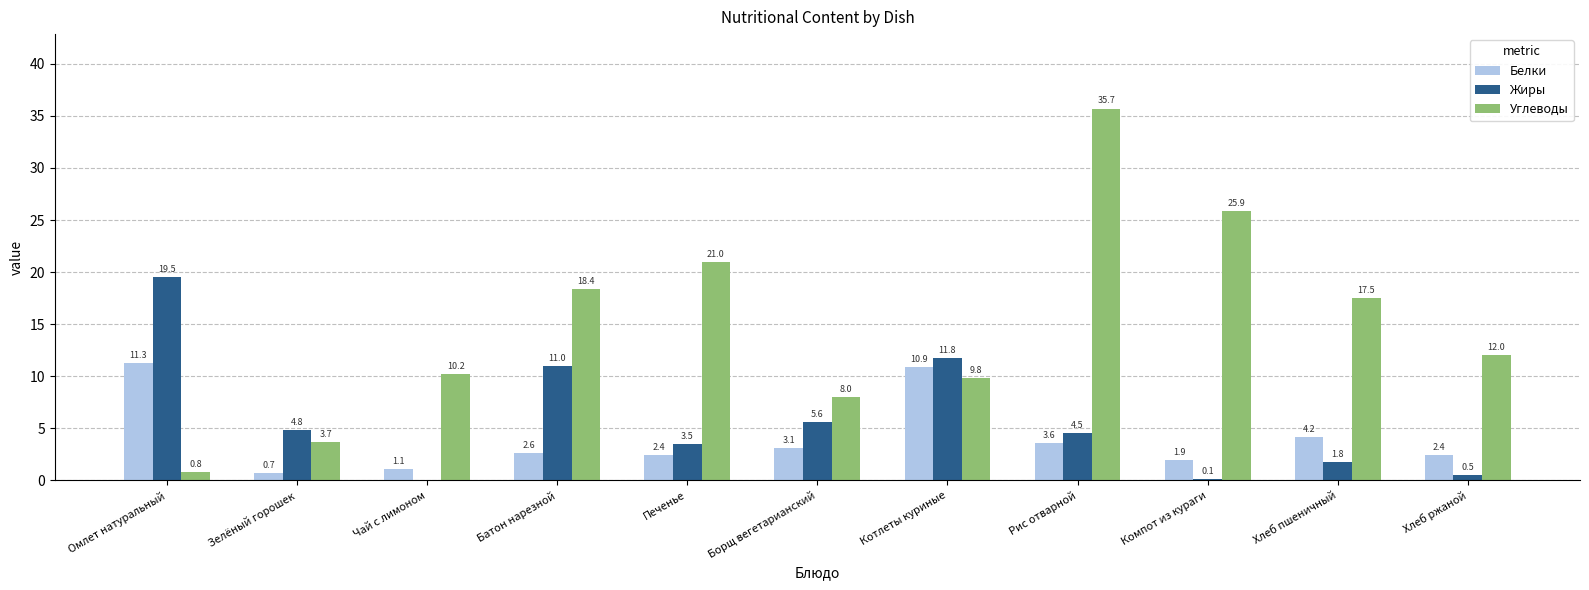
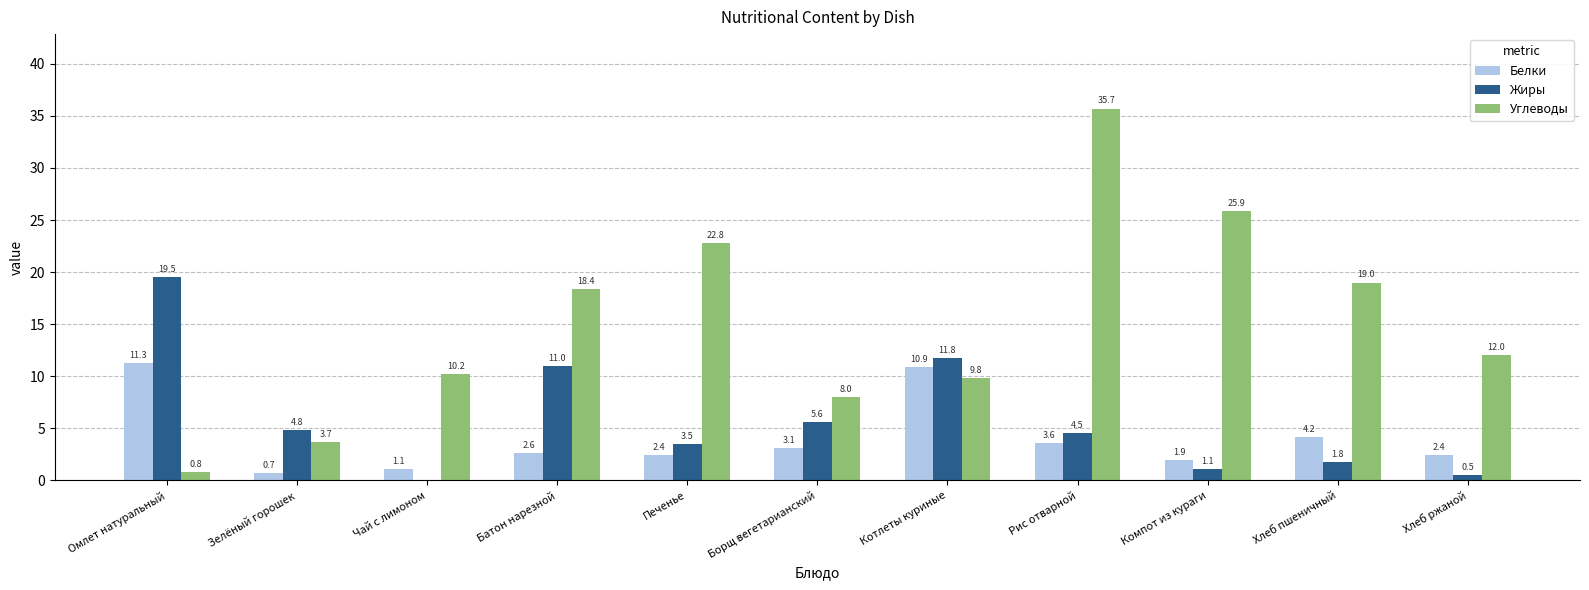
Углеводы, Печенье: 21.0 -> 22.8
Жиры, Компот из кураги: 0.1 -> 1.1
Углеводы, Хлеб пшеничный: 17.5 -> 19.0
